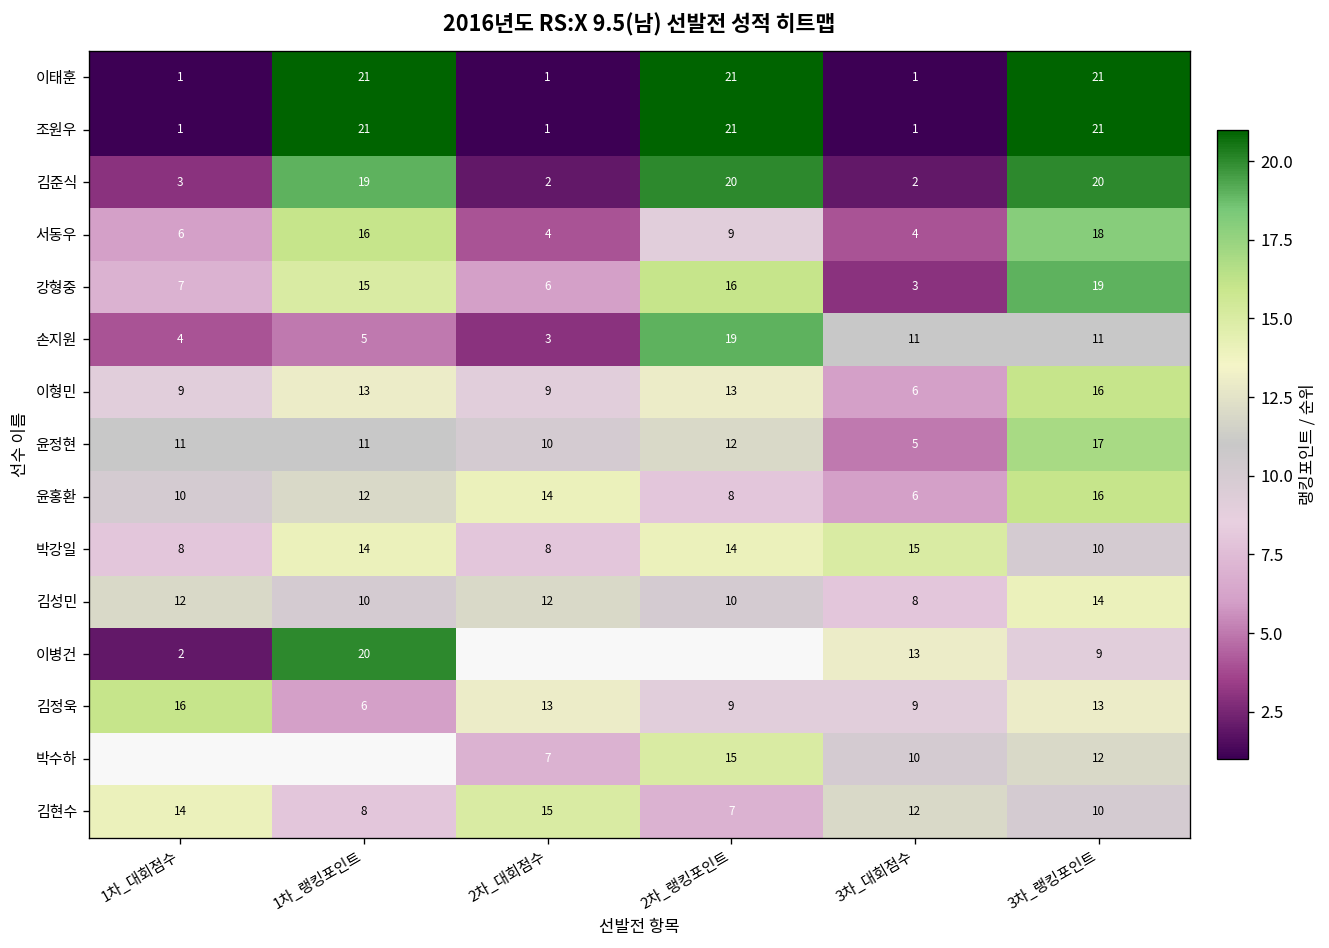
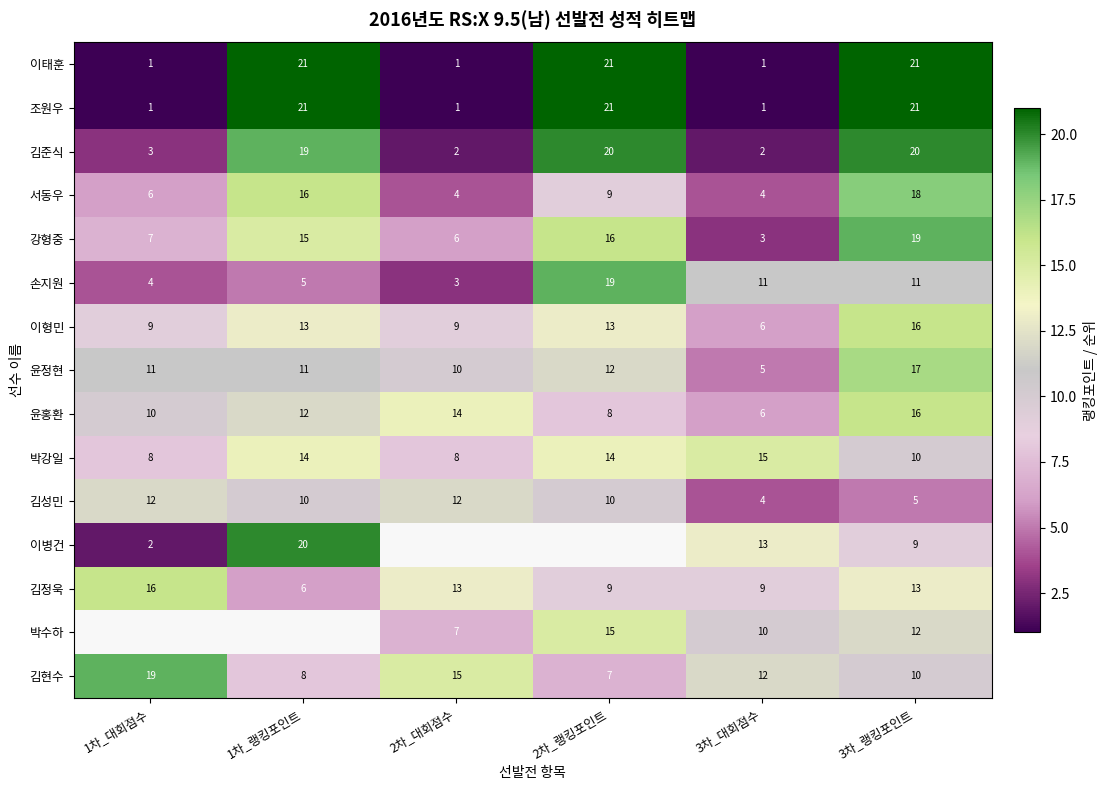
김성민, 3차_대회점수: 8 -> 4
김성민, 3차_랭킹포인트: 14 -> 5
김현수, 1차_대회점수: 14 -> 19
